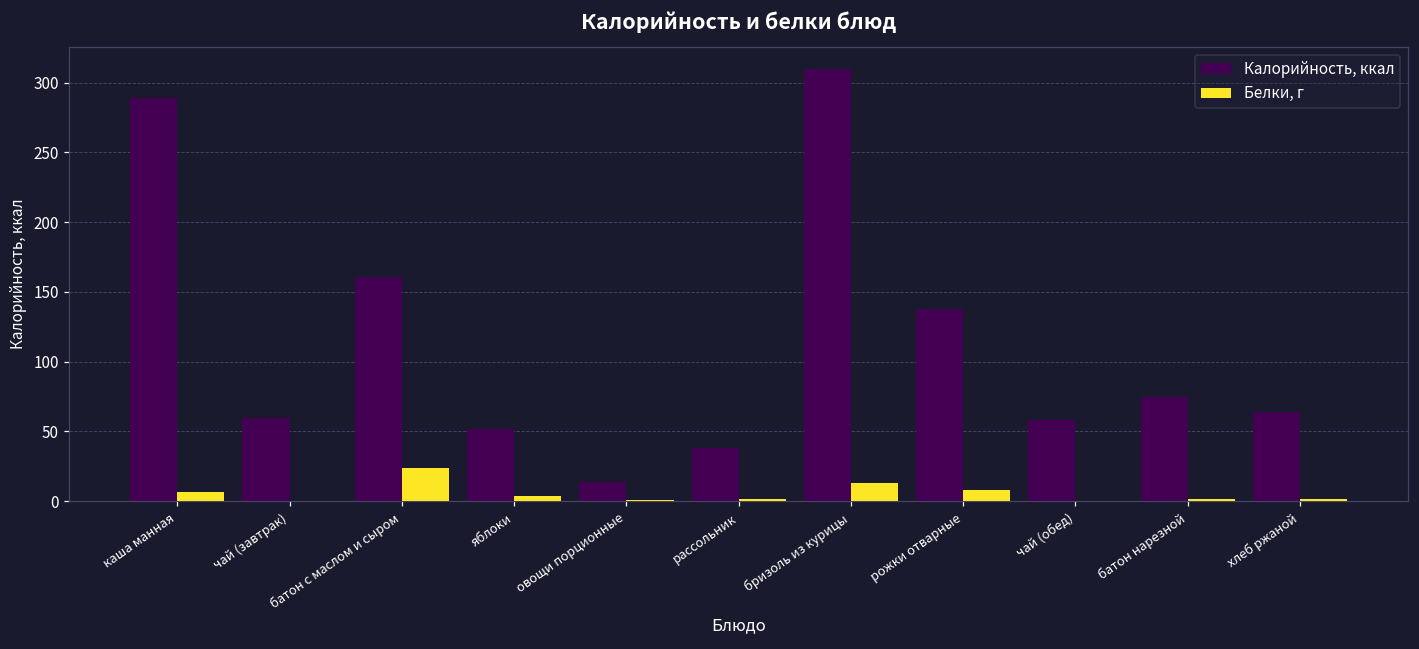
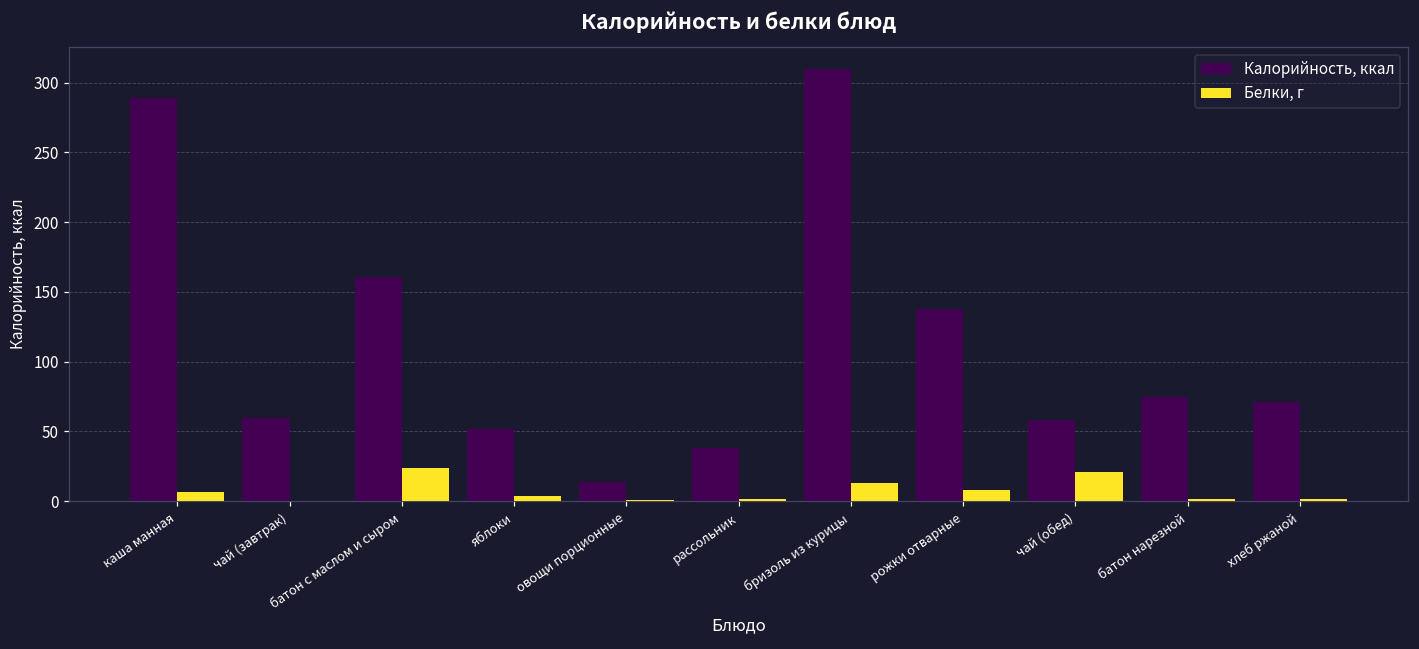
Белки, г, чай (обед): 0 -> 21
Калорийность, ккал, хлеб ржаной: 64 -> 71
